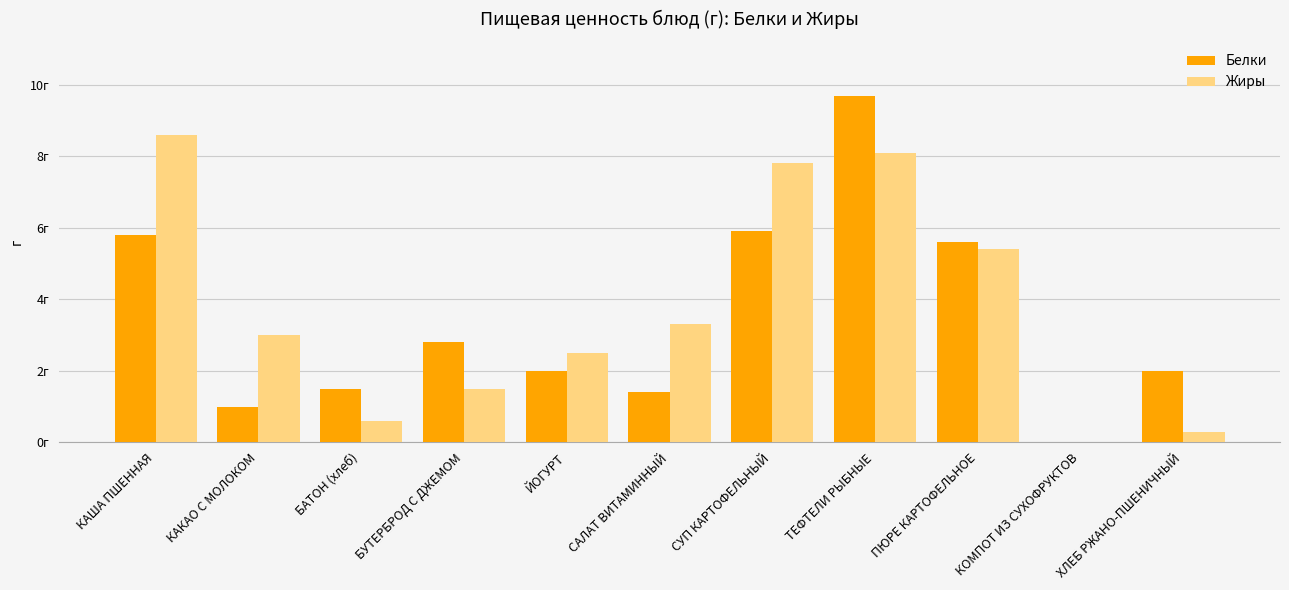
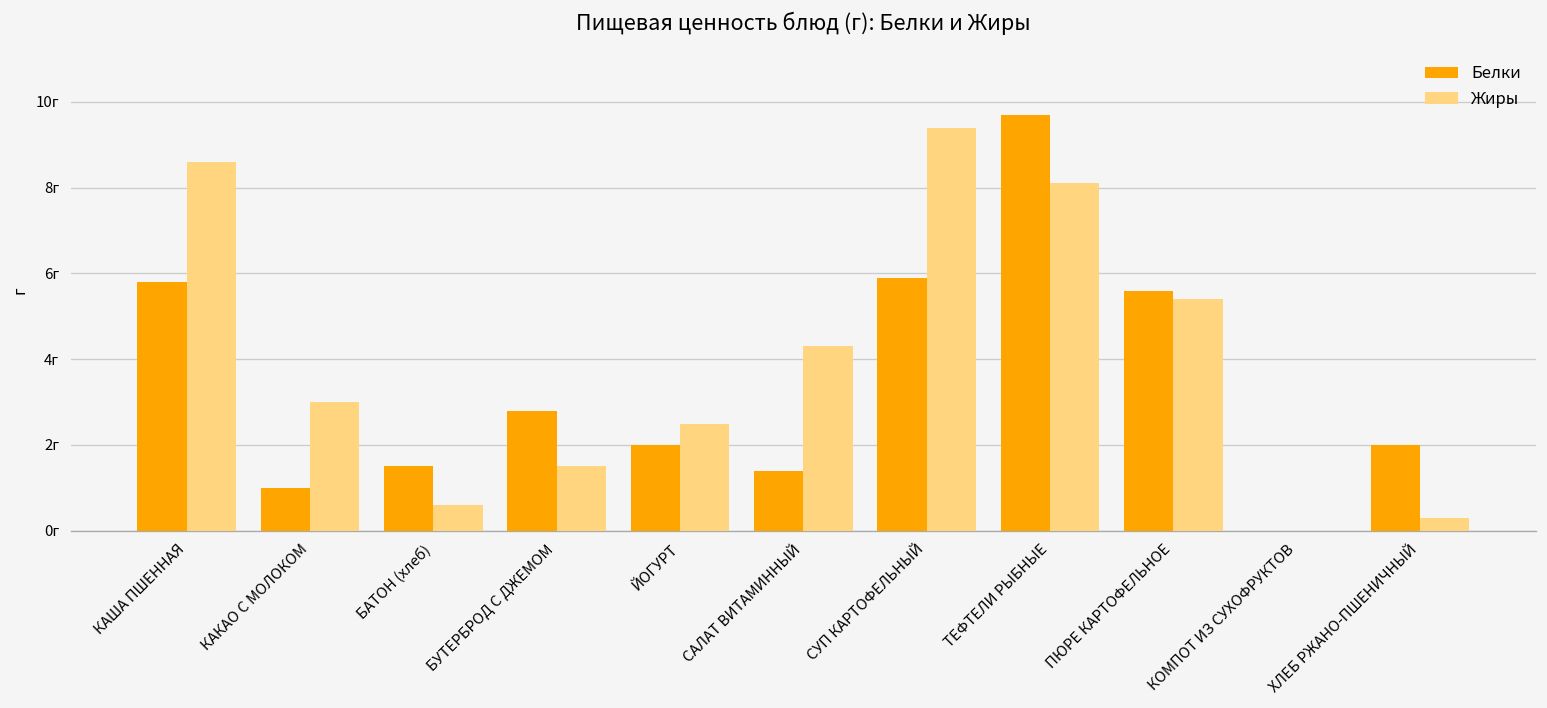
Жиры, САЛАТ ВИТАМИННЫЙ: 3.3г -> 4.3г
Жиры, СУП КАРТОФЕЛЬНЫЙ: 7.8г -> 9.4г
